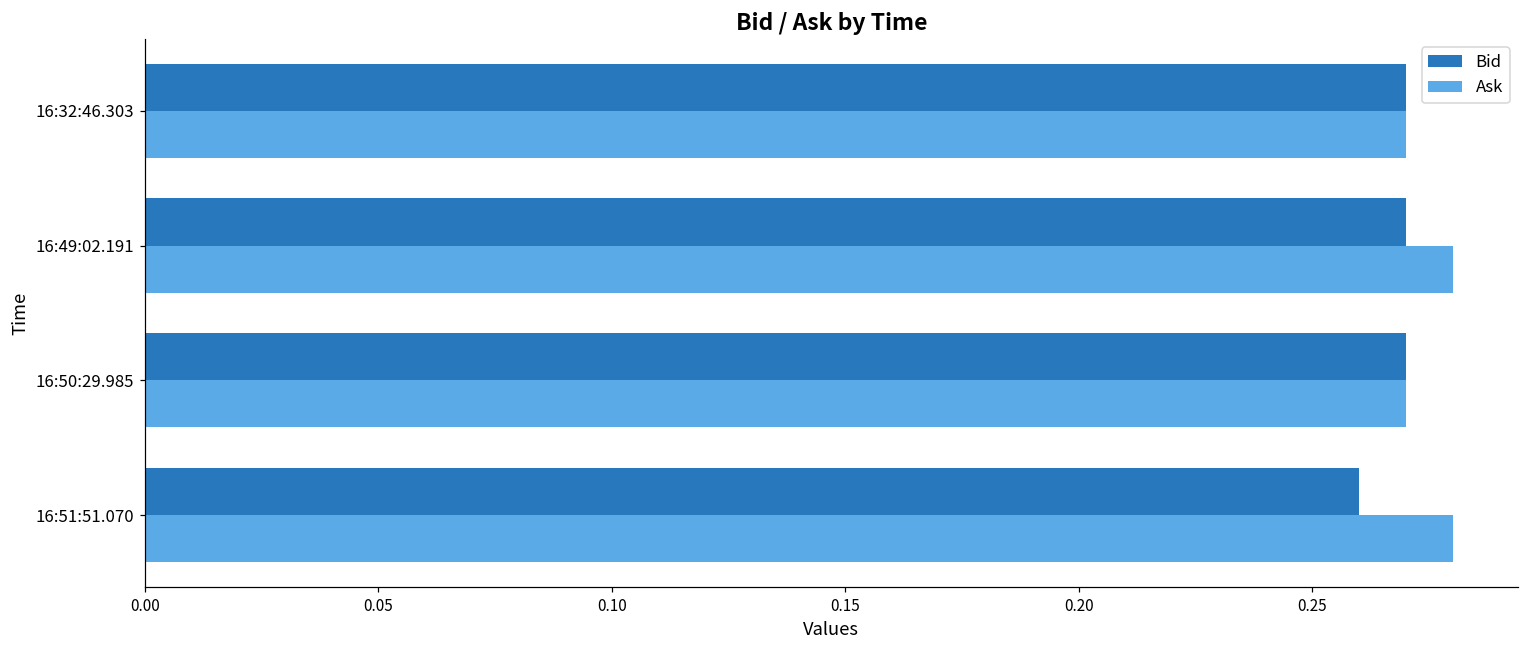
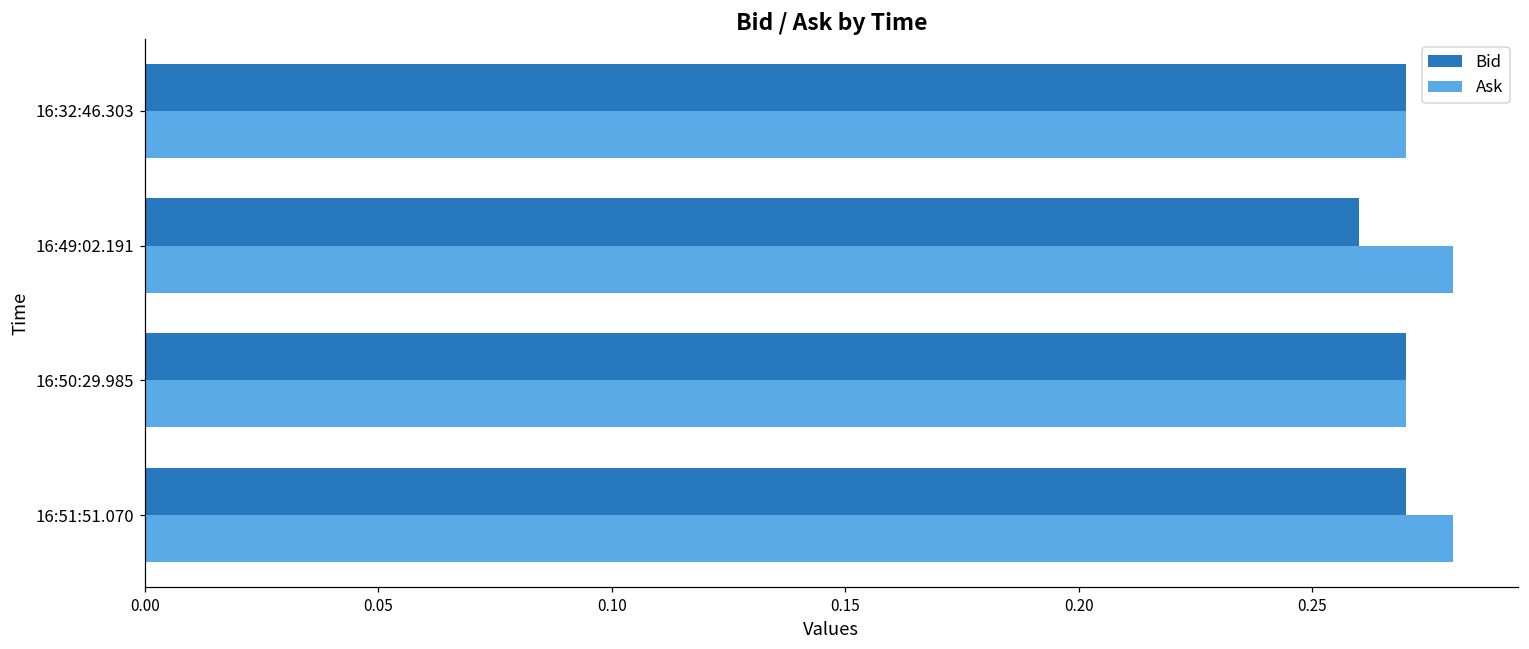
Bid, 16:49:02.191: 0.27 -> 0.26
Bid, 16:51:51.070: 0.26 -> 0.27
